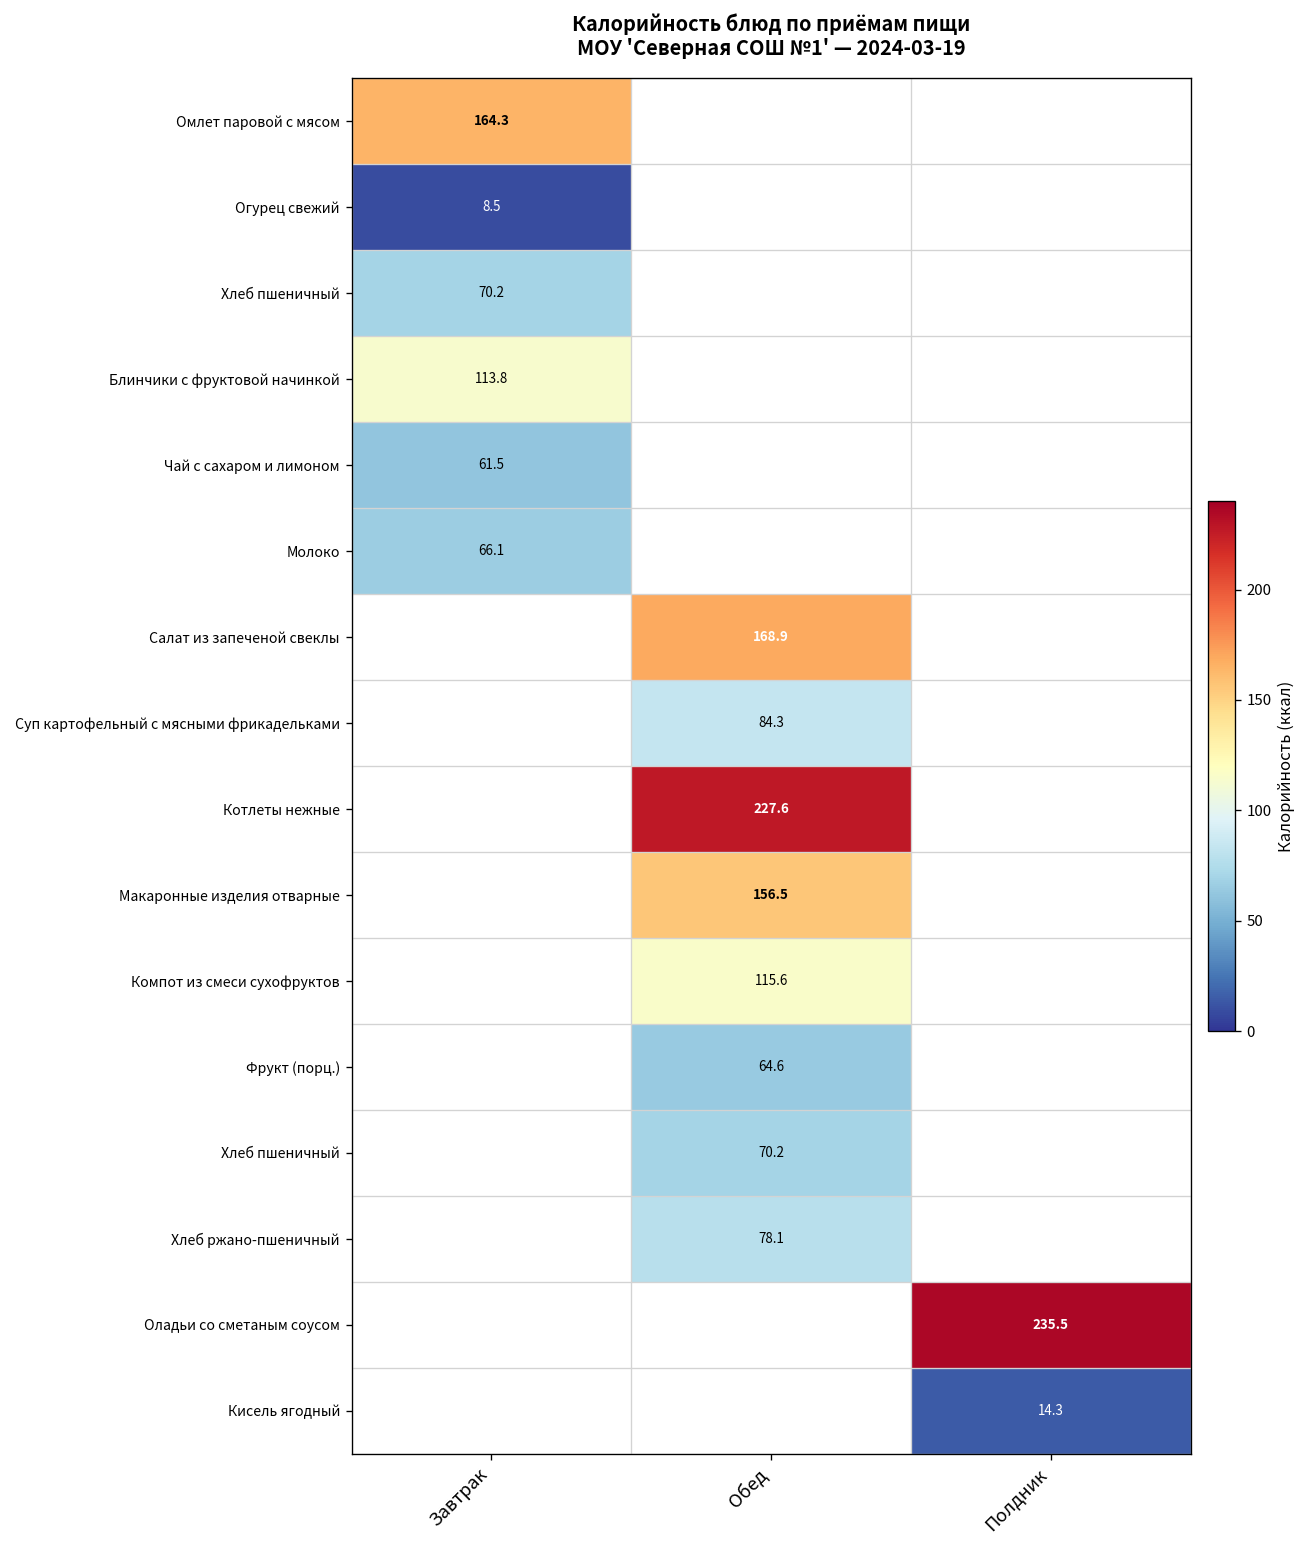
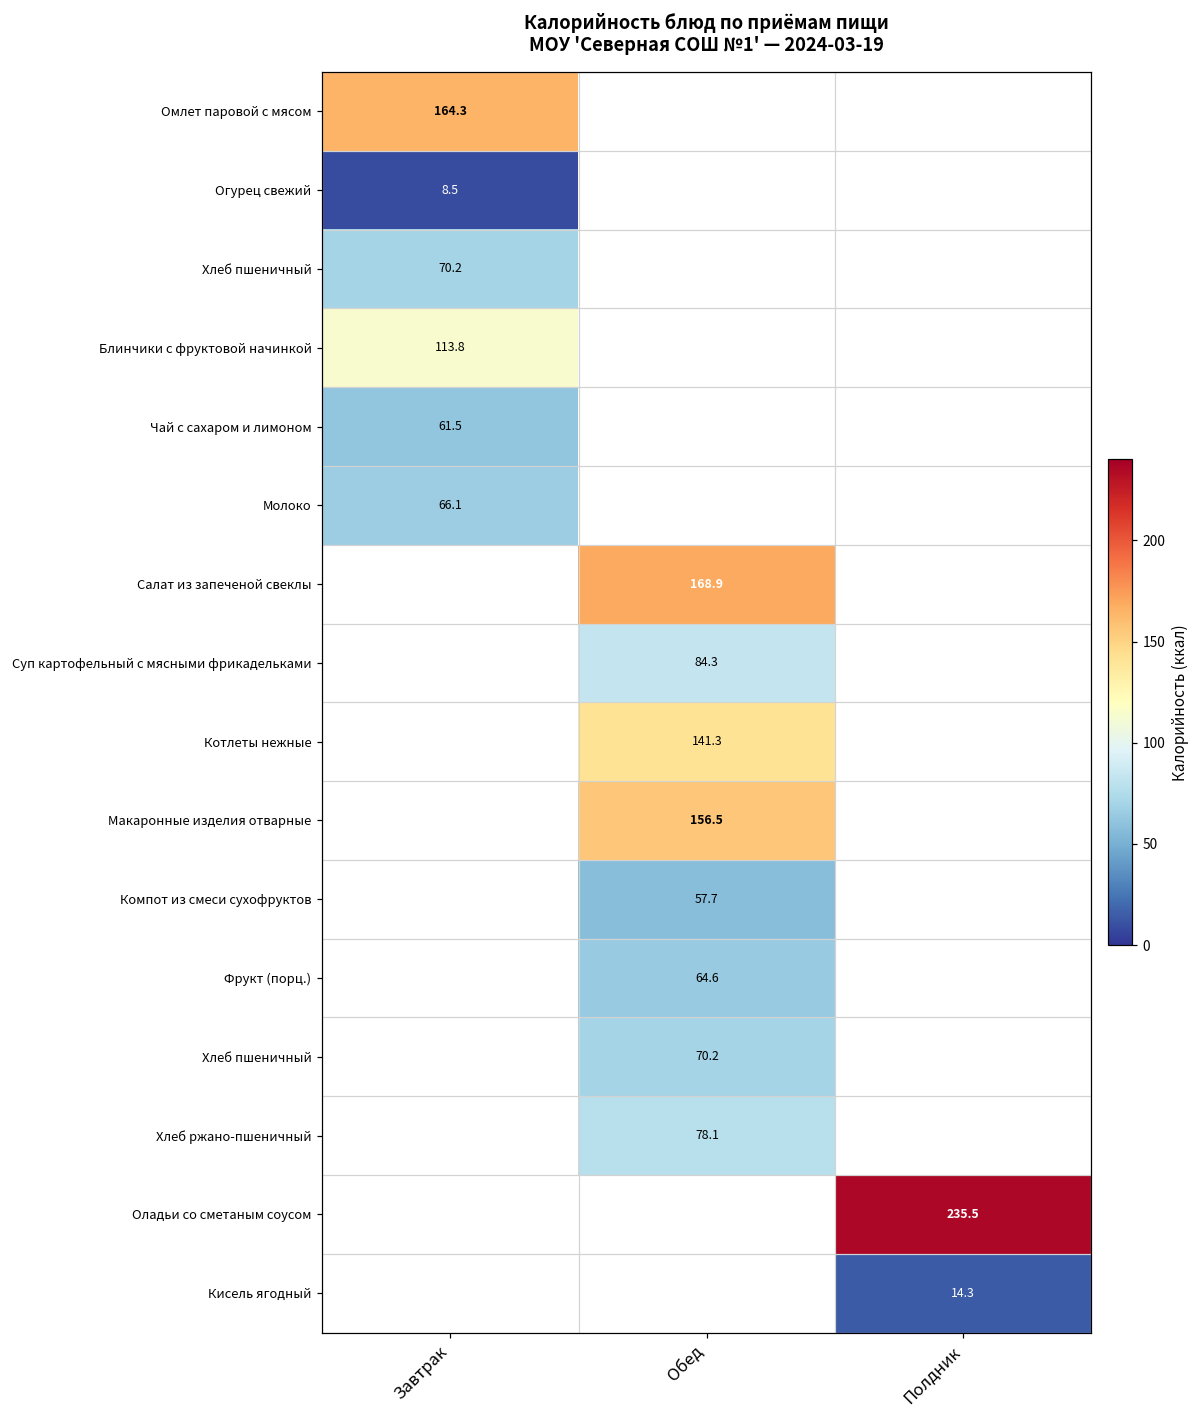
Котлеты нежные, Обед: 227.6 -> 141.3
Компот из смеси сухофруктов, Обед: 115.6 -> 57.7
